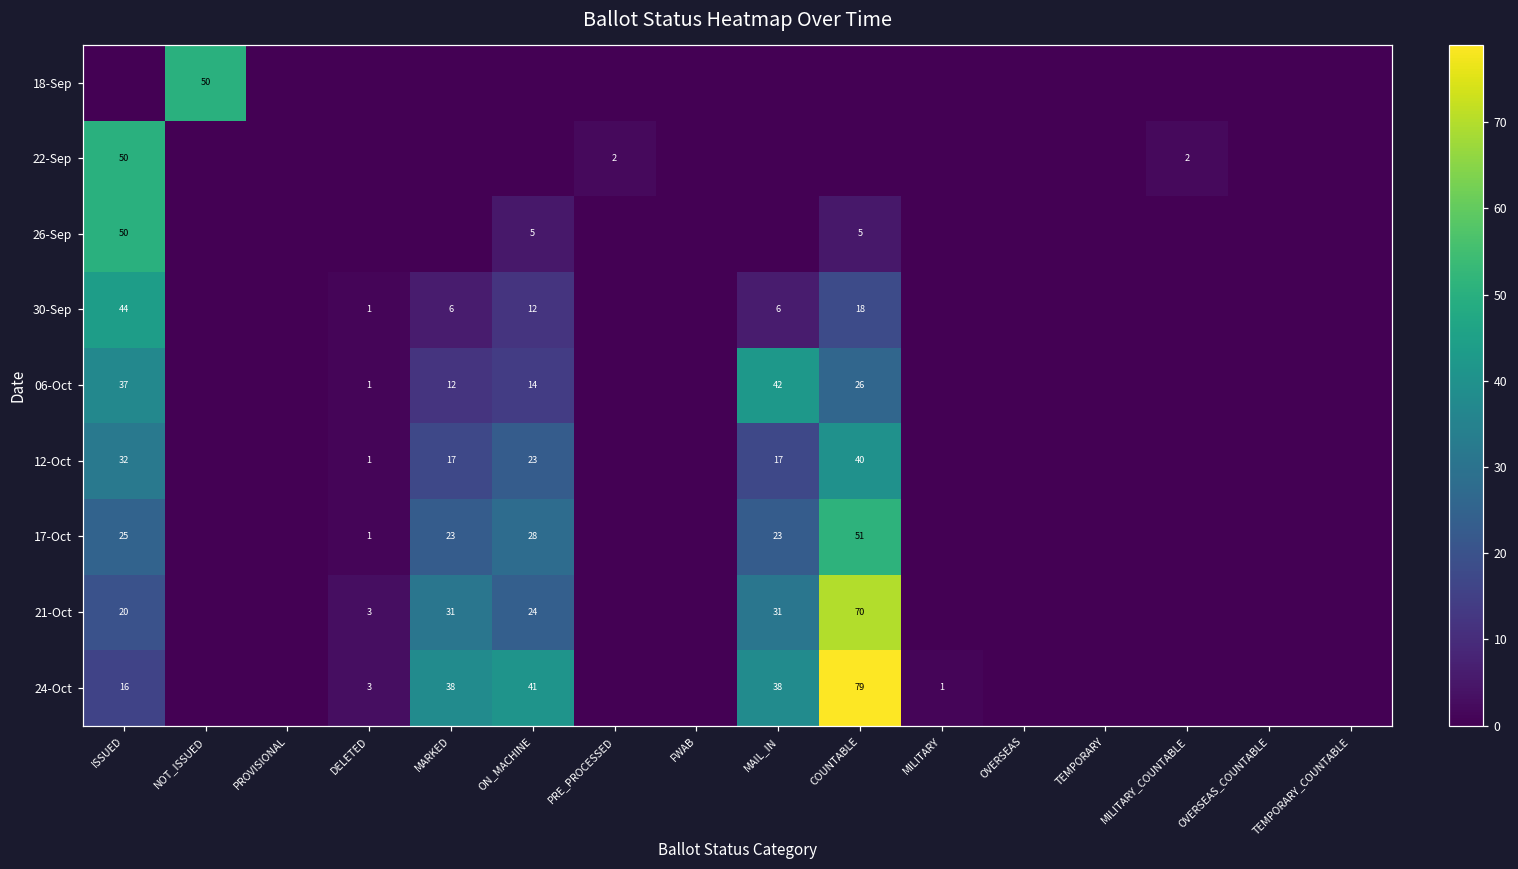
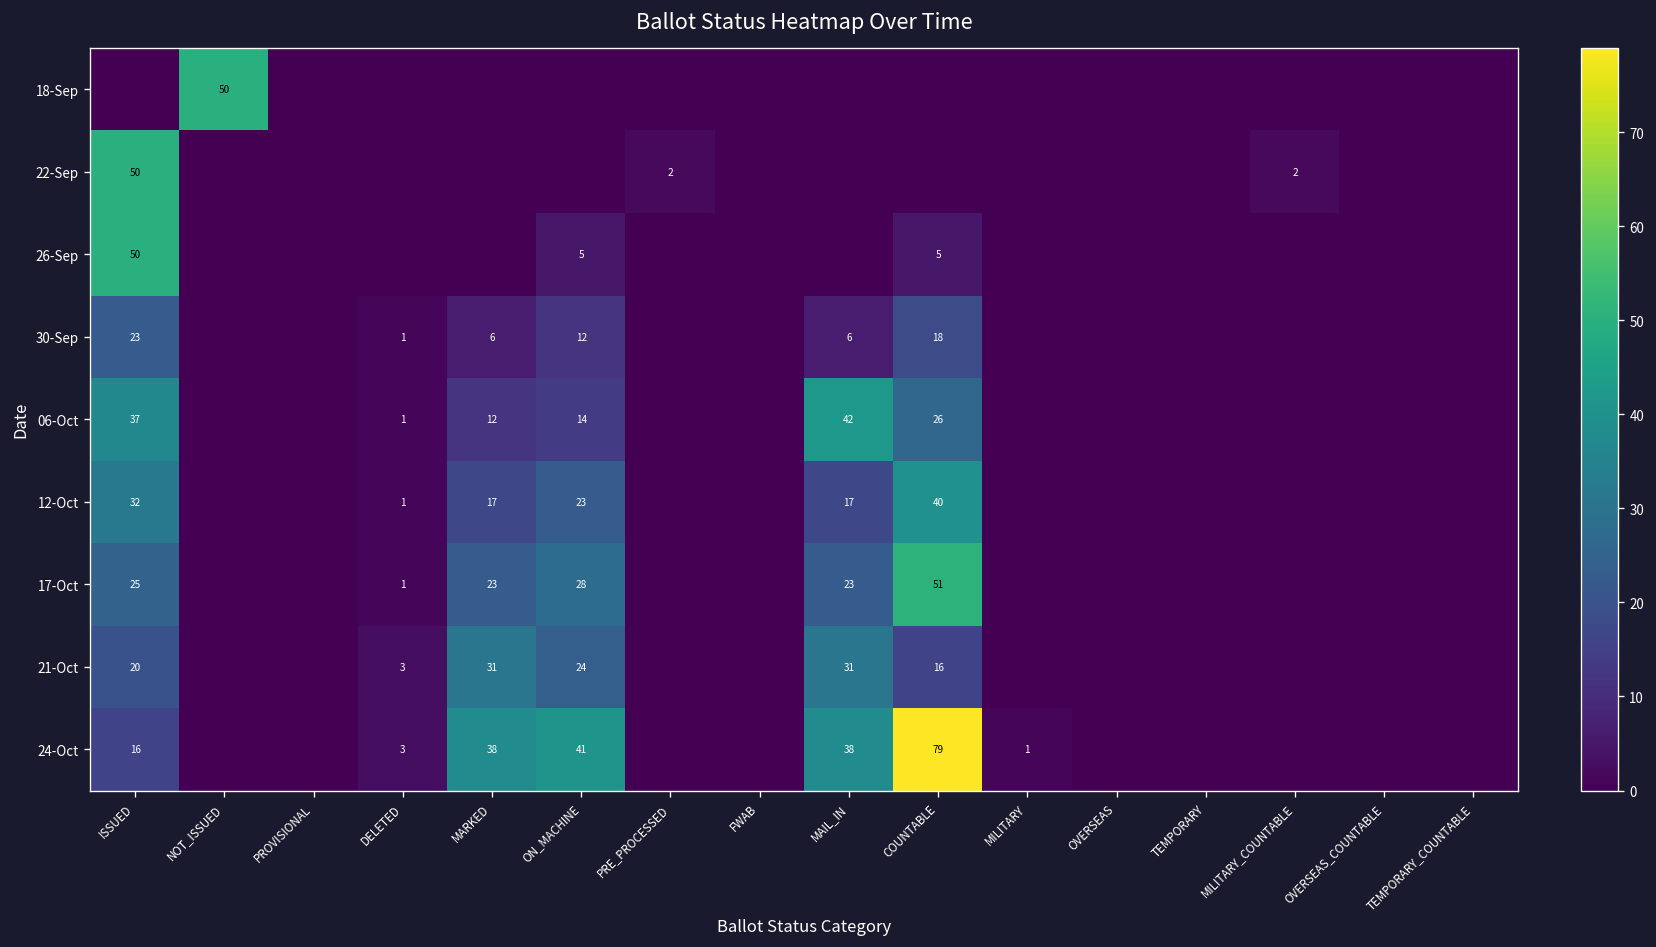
30-Sep, ISSUED: 44 -> 23
21-Oct, COUNTABLE: 70 -> 16
